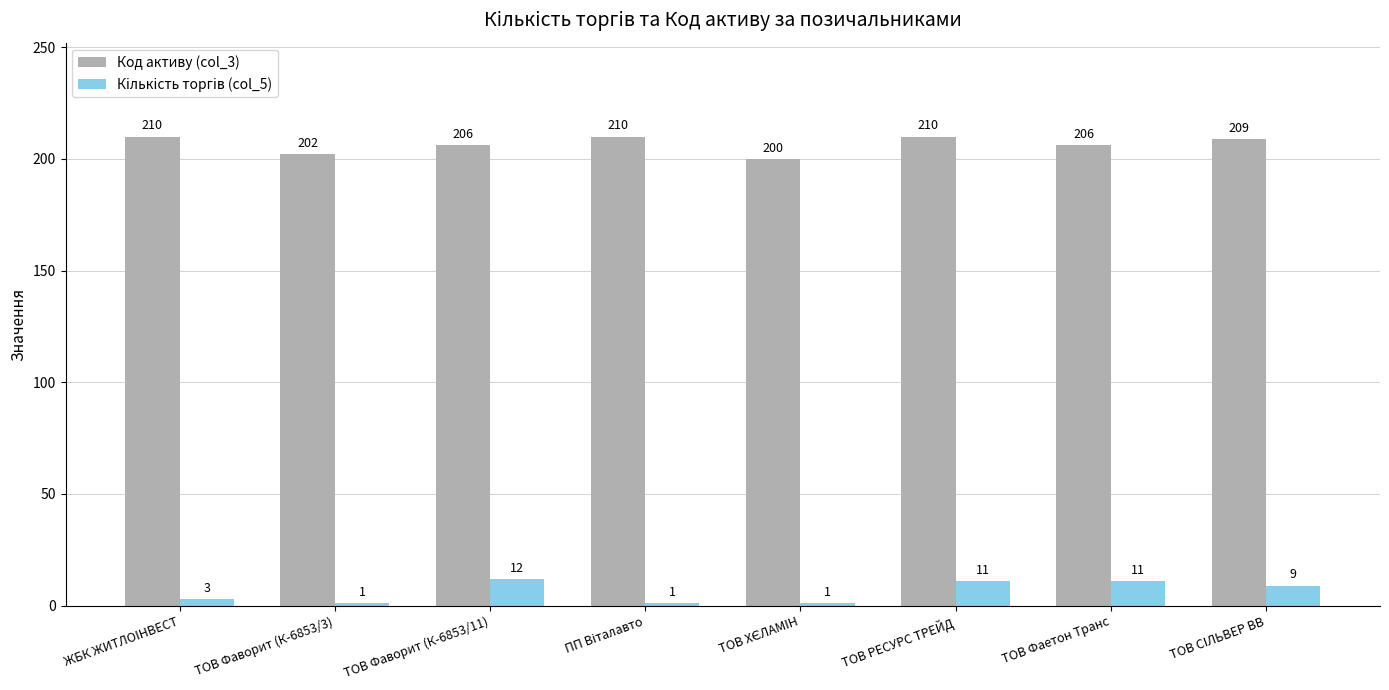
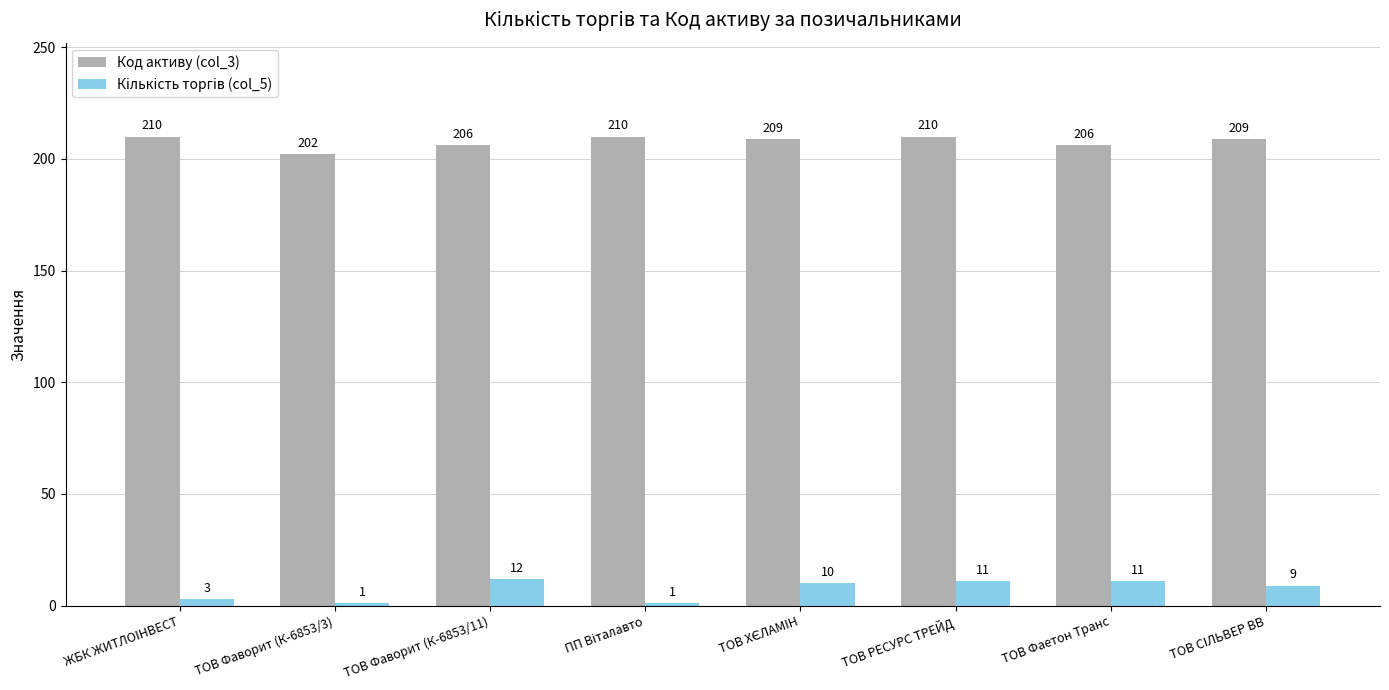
Код активу (col_3), ТОВ ХЄЛАМІН: 200 -> 209
Кількість торгів (col_5), ТОВ ХЄЛАМІН: 1 -> 10
